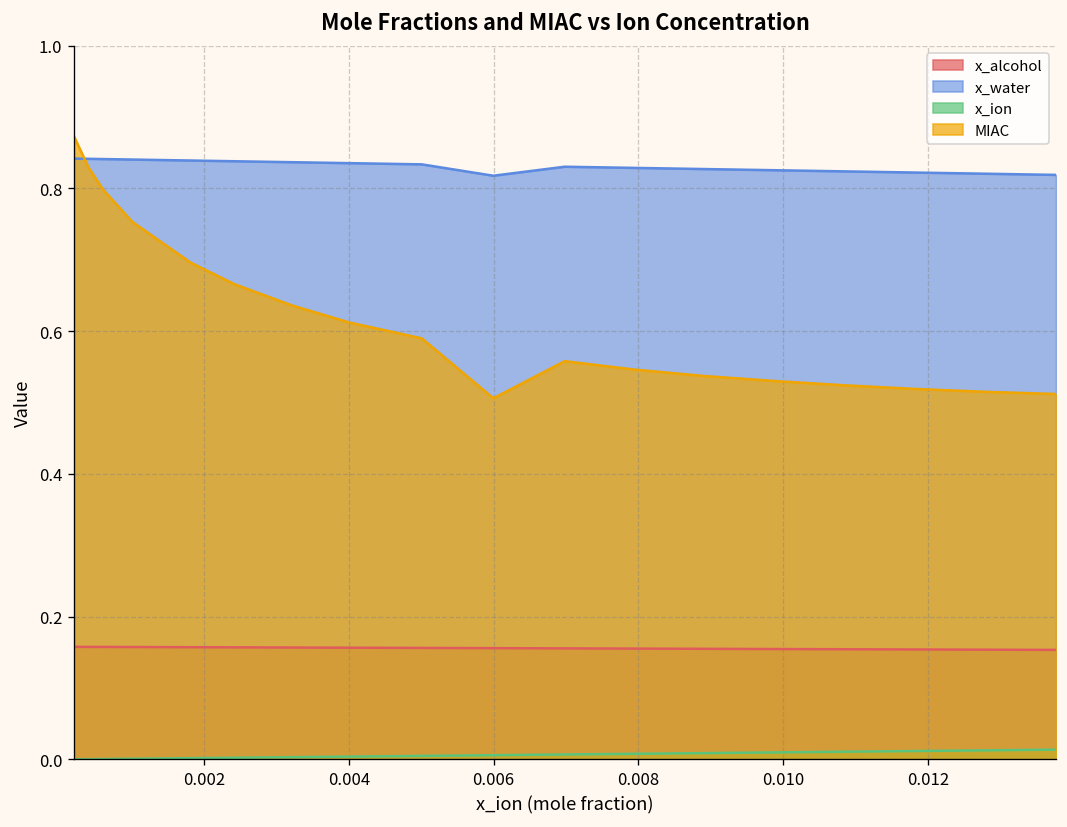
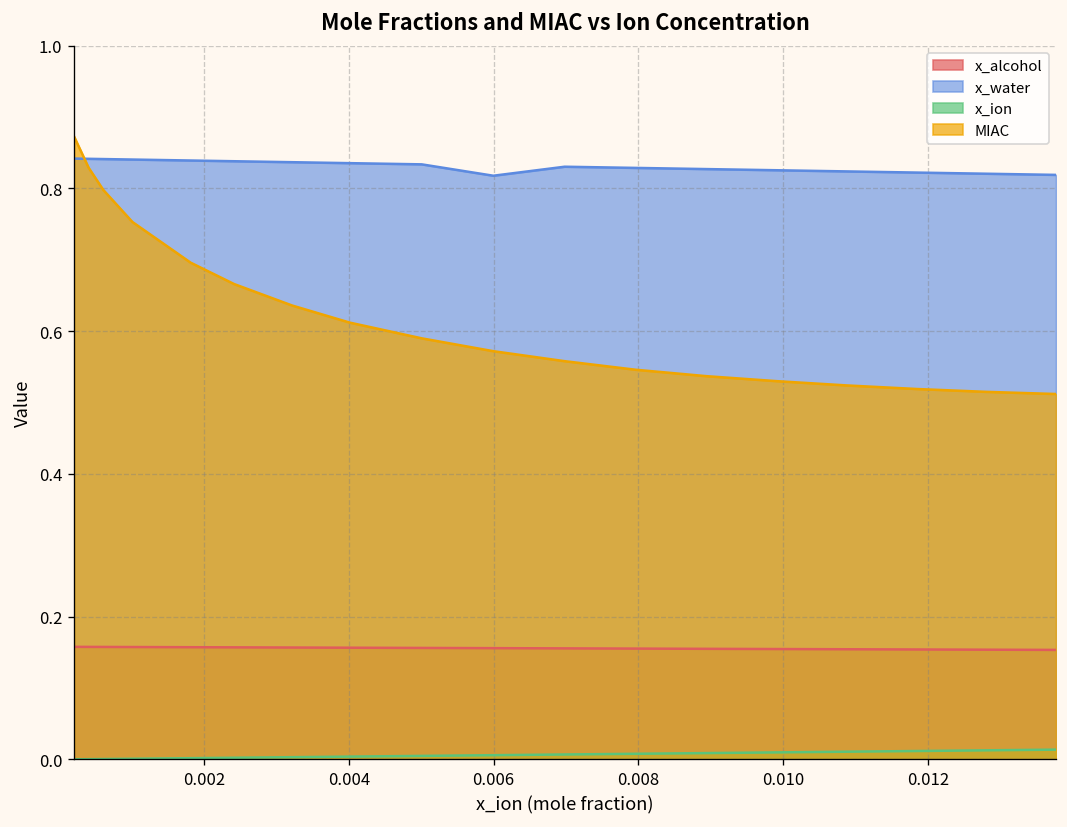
MIAC, 0.006: 0.51 -> 0.57
